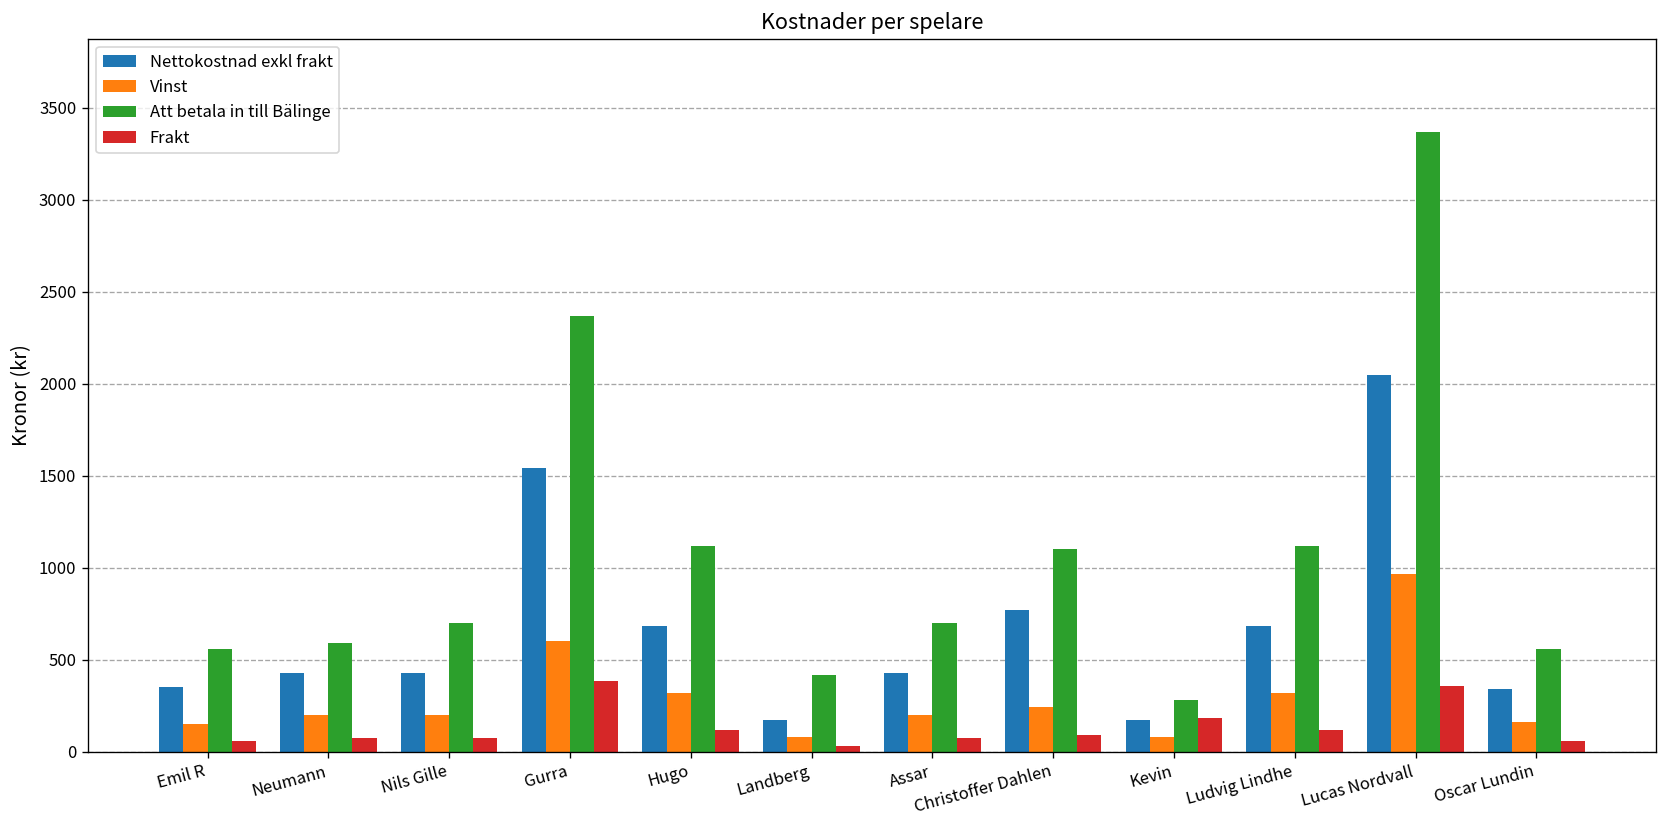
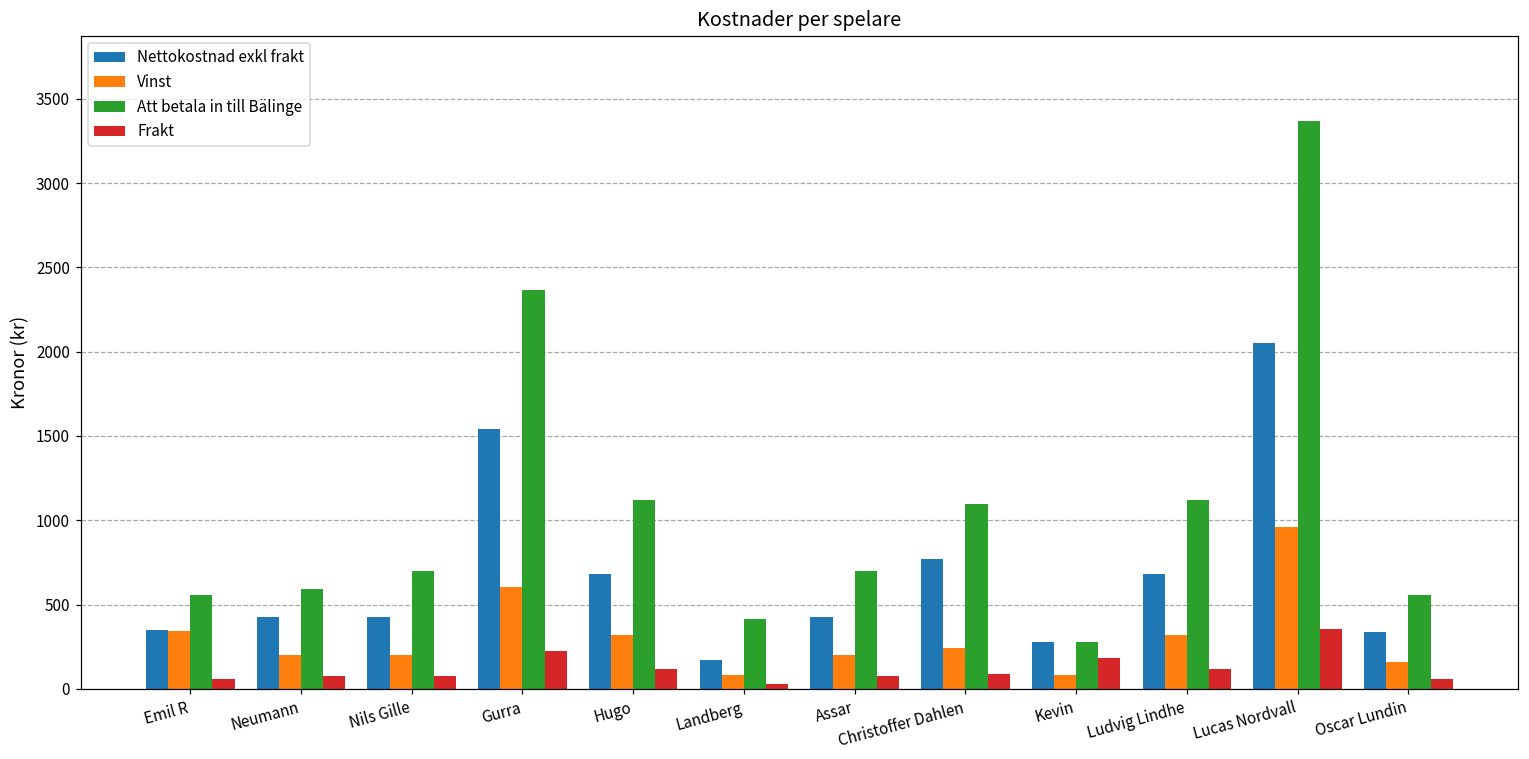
Vinst, Emil R: 150 -> 350
Frakt, Gurra: 380 -> 220
Nettokostnad exkl frakt, Kevin: 170 -> 280
